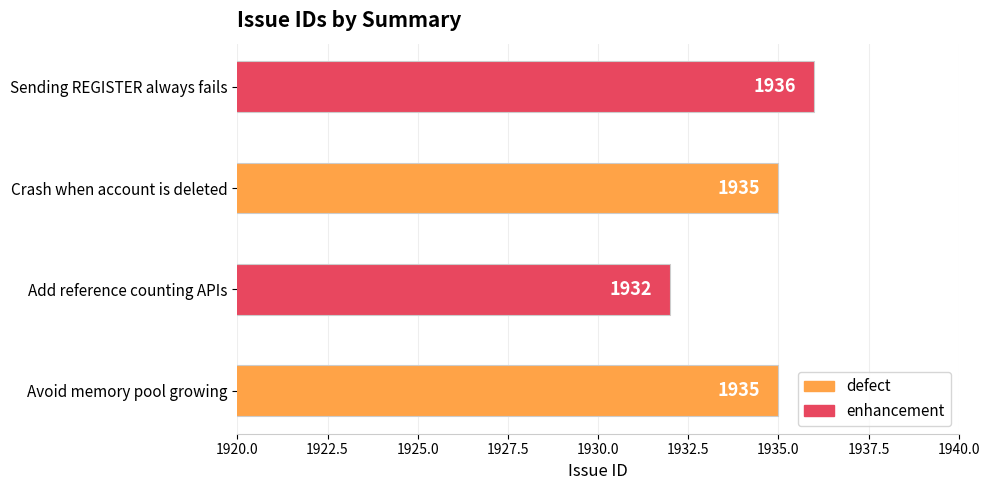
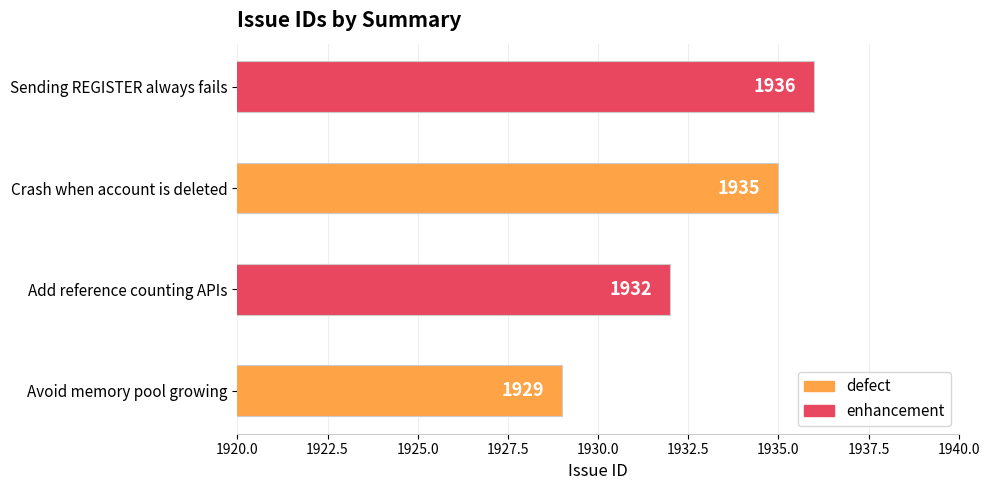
Avoid memory pool growing: 1935 -> 1929
